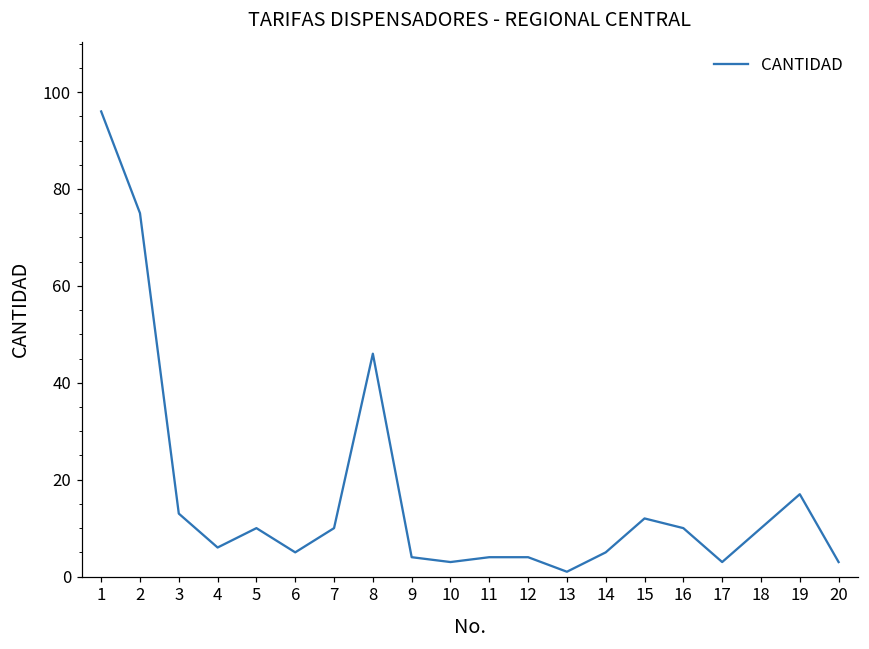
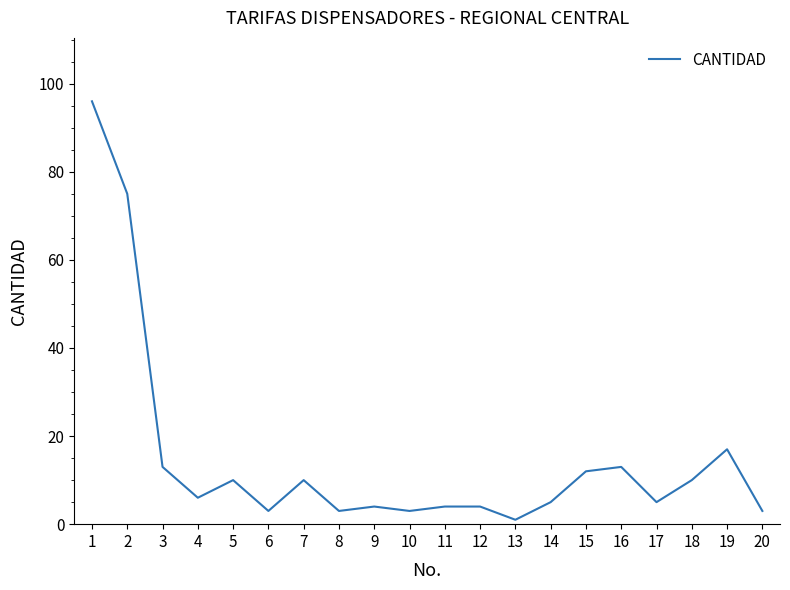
6: 5 -> 3
8: 46 -> 3
16: 10 -> 13
17: 3 -> 5
